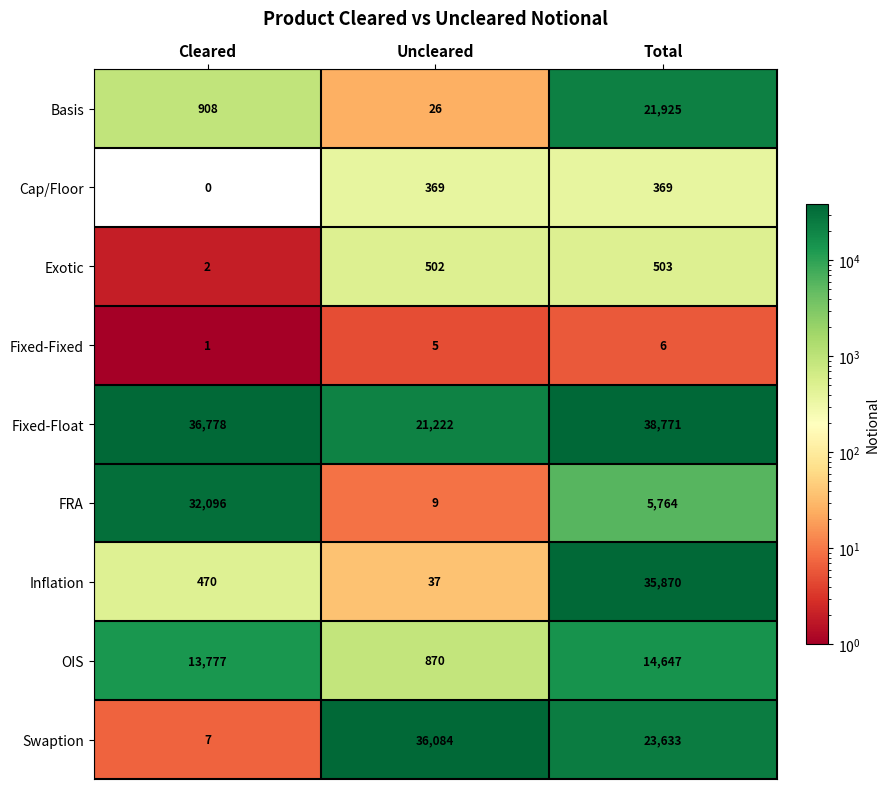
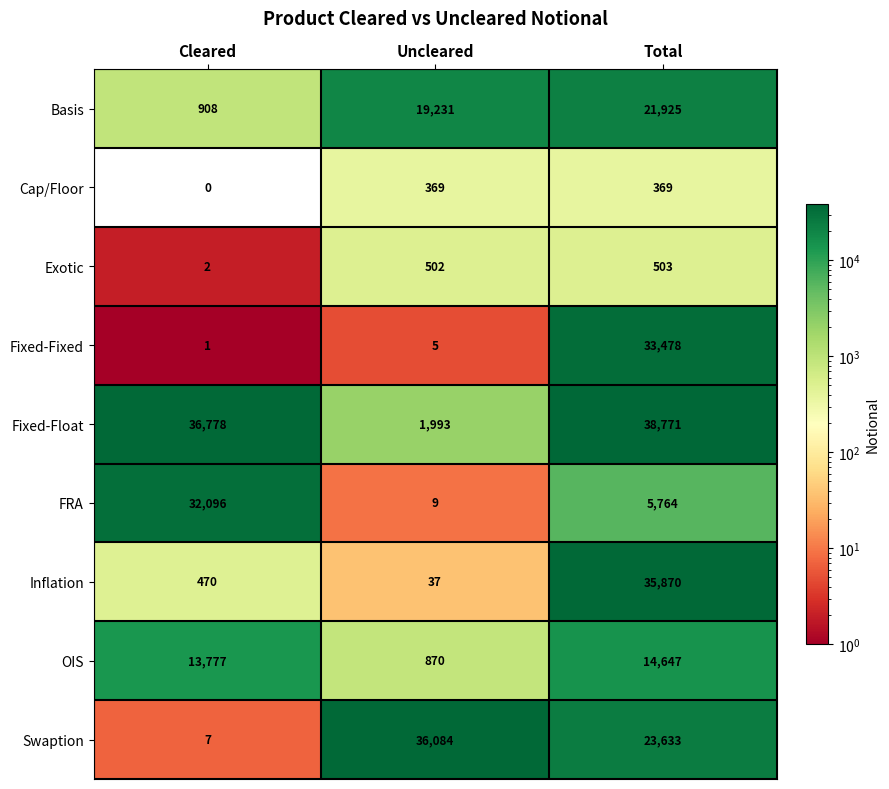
Basis, Uncleared: 26 -> 19,231
Fixed-Fixed, Total: 6 -> 33,478
Fixed-Float, Uncleared: 21,222 -> 1,993
